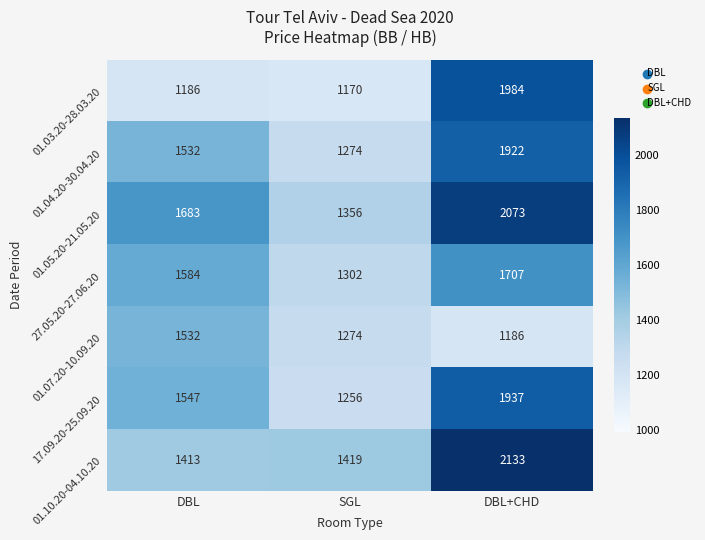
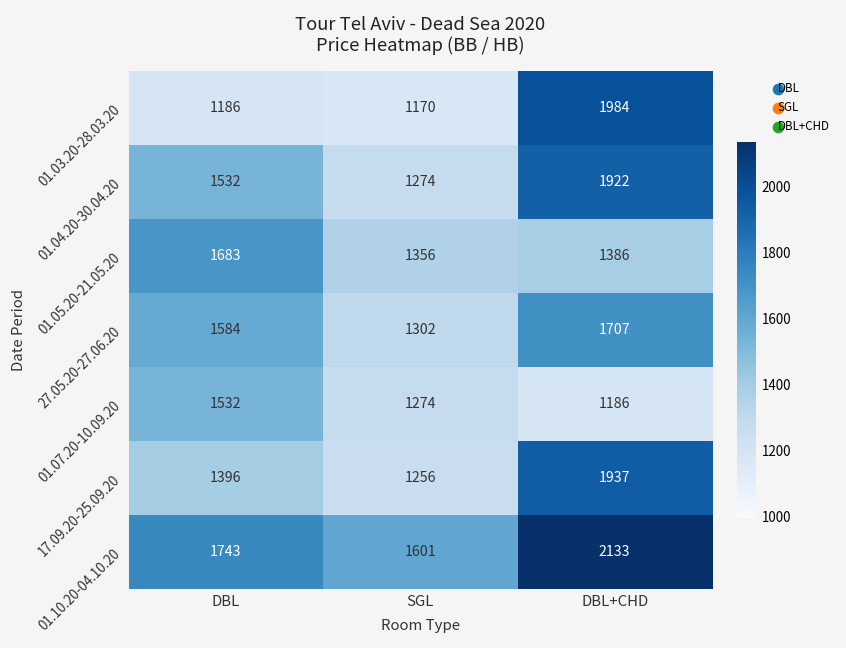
01.05.20-21.05.20, DBL+CHD: 2073 -> 1386
17.09.20-25.09.20, DBL: 1547 -> 1396
01.10.20-04.10.20, DBL: 1413 -> 1743
01.10.20-04.10.20, SGL: 1419 -> 1601
